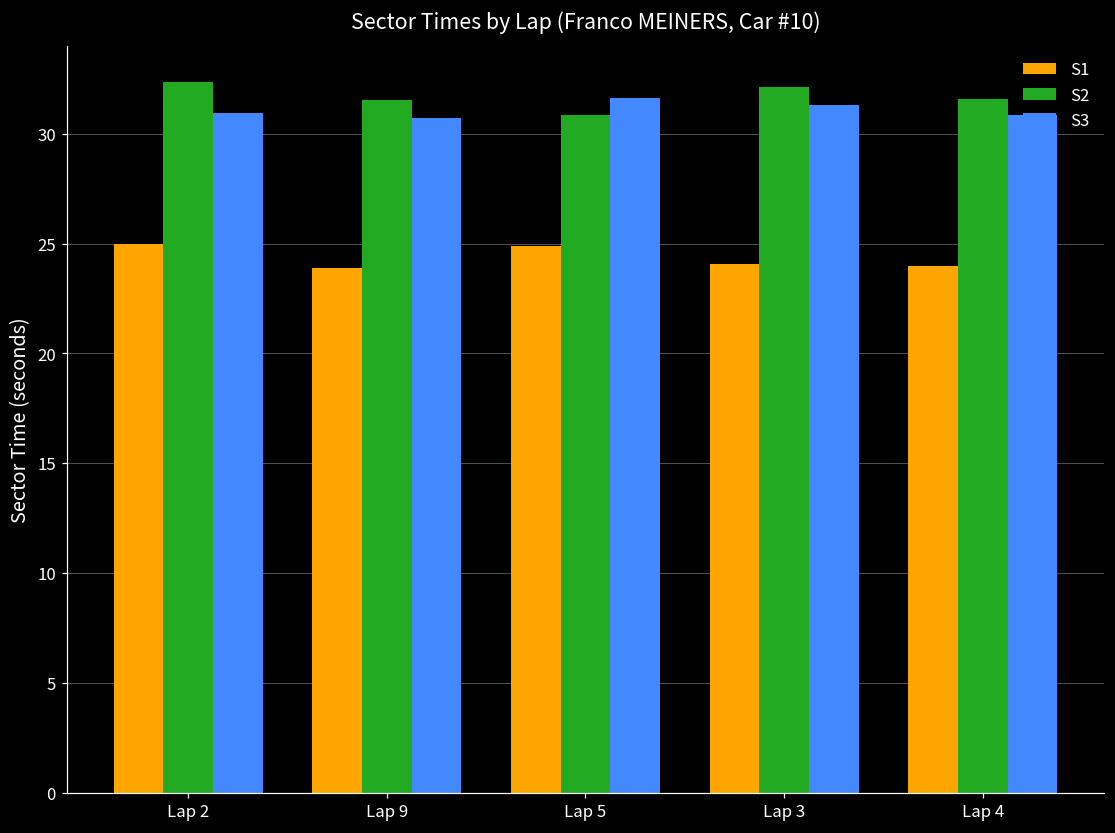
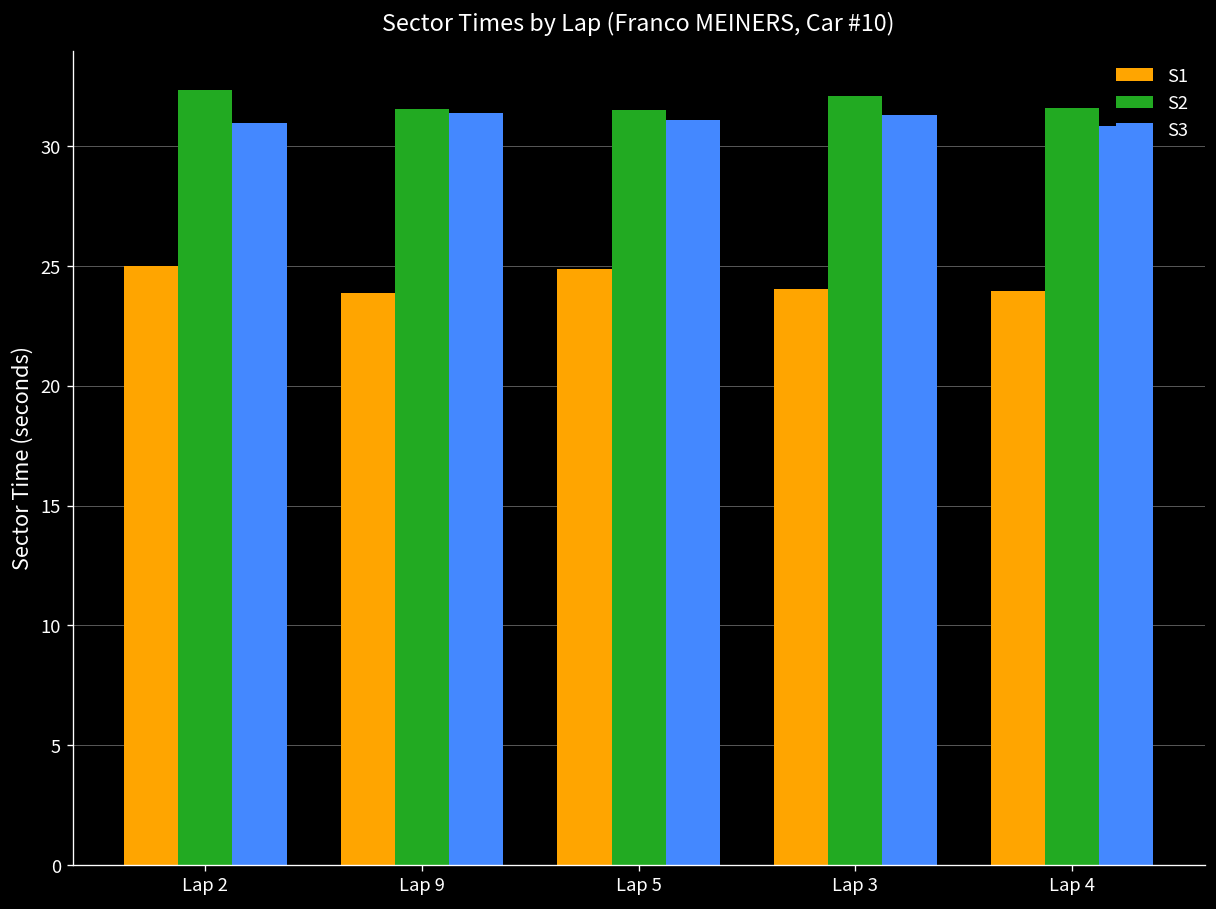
S3, Lap 9: 30.7 -> 31.4
S2, Lap 5: 30.8 -> 31.5
S3, Lap 5: 31.6 -> 31.1
